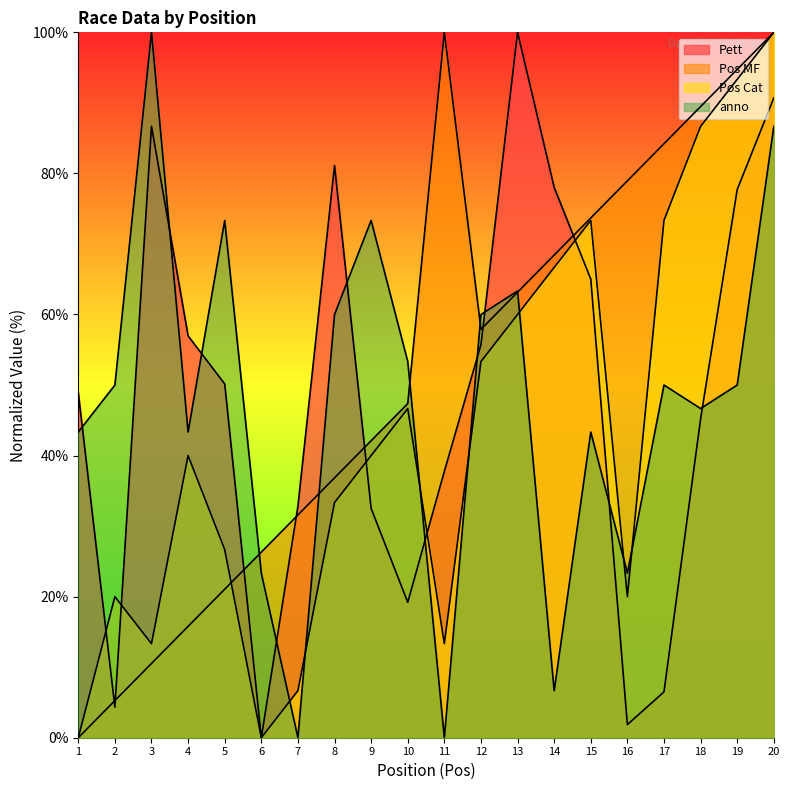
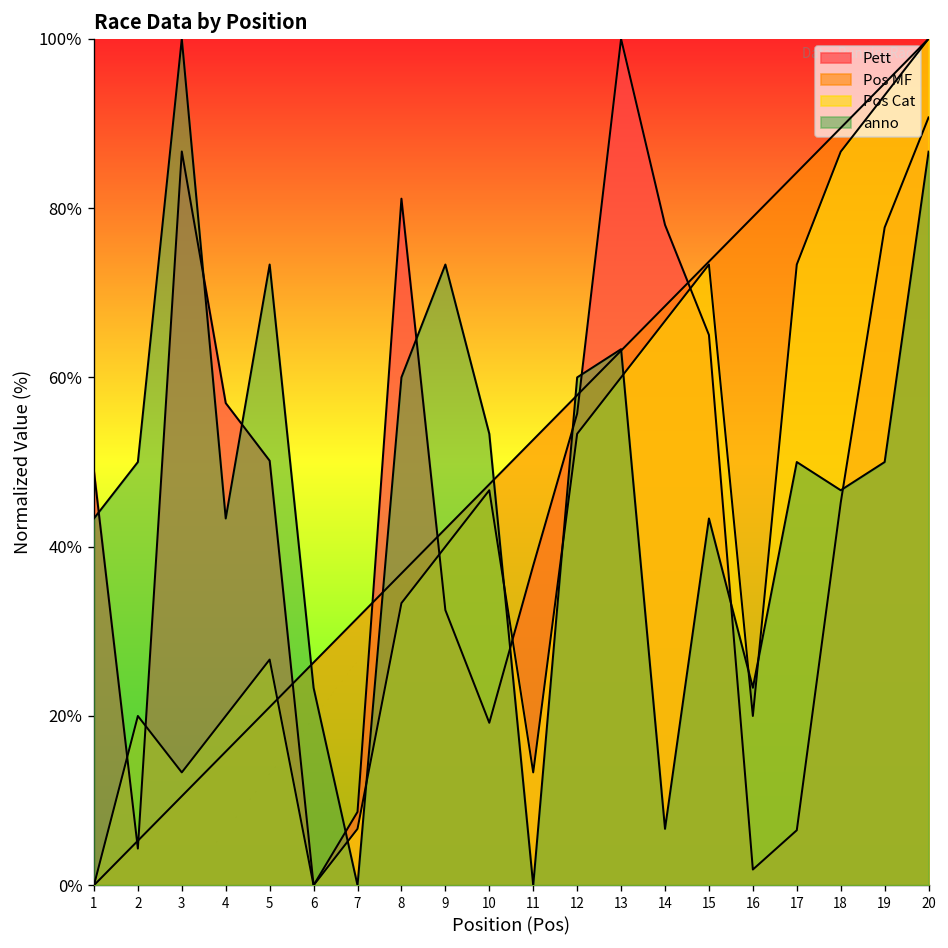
Pos Cat, 4: 40% -> 20%
Pett, 7: 33% -> 9%
Pos MF, 11: 100% -> 53%
